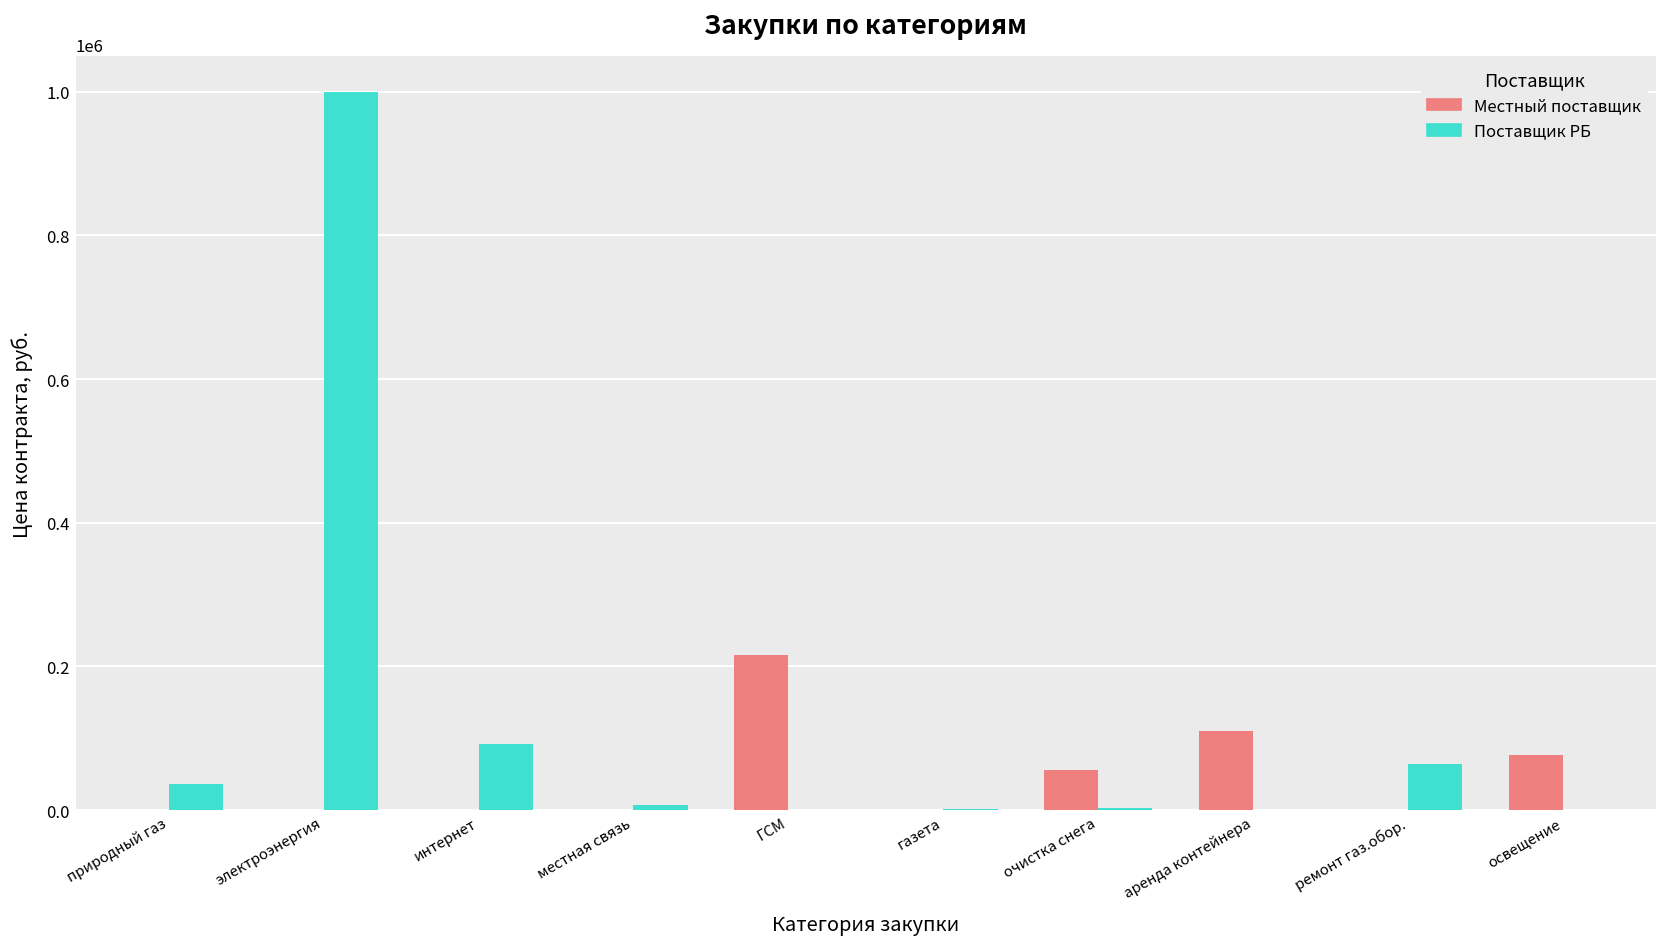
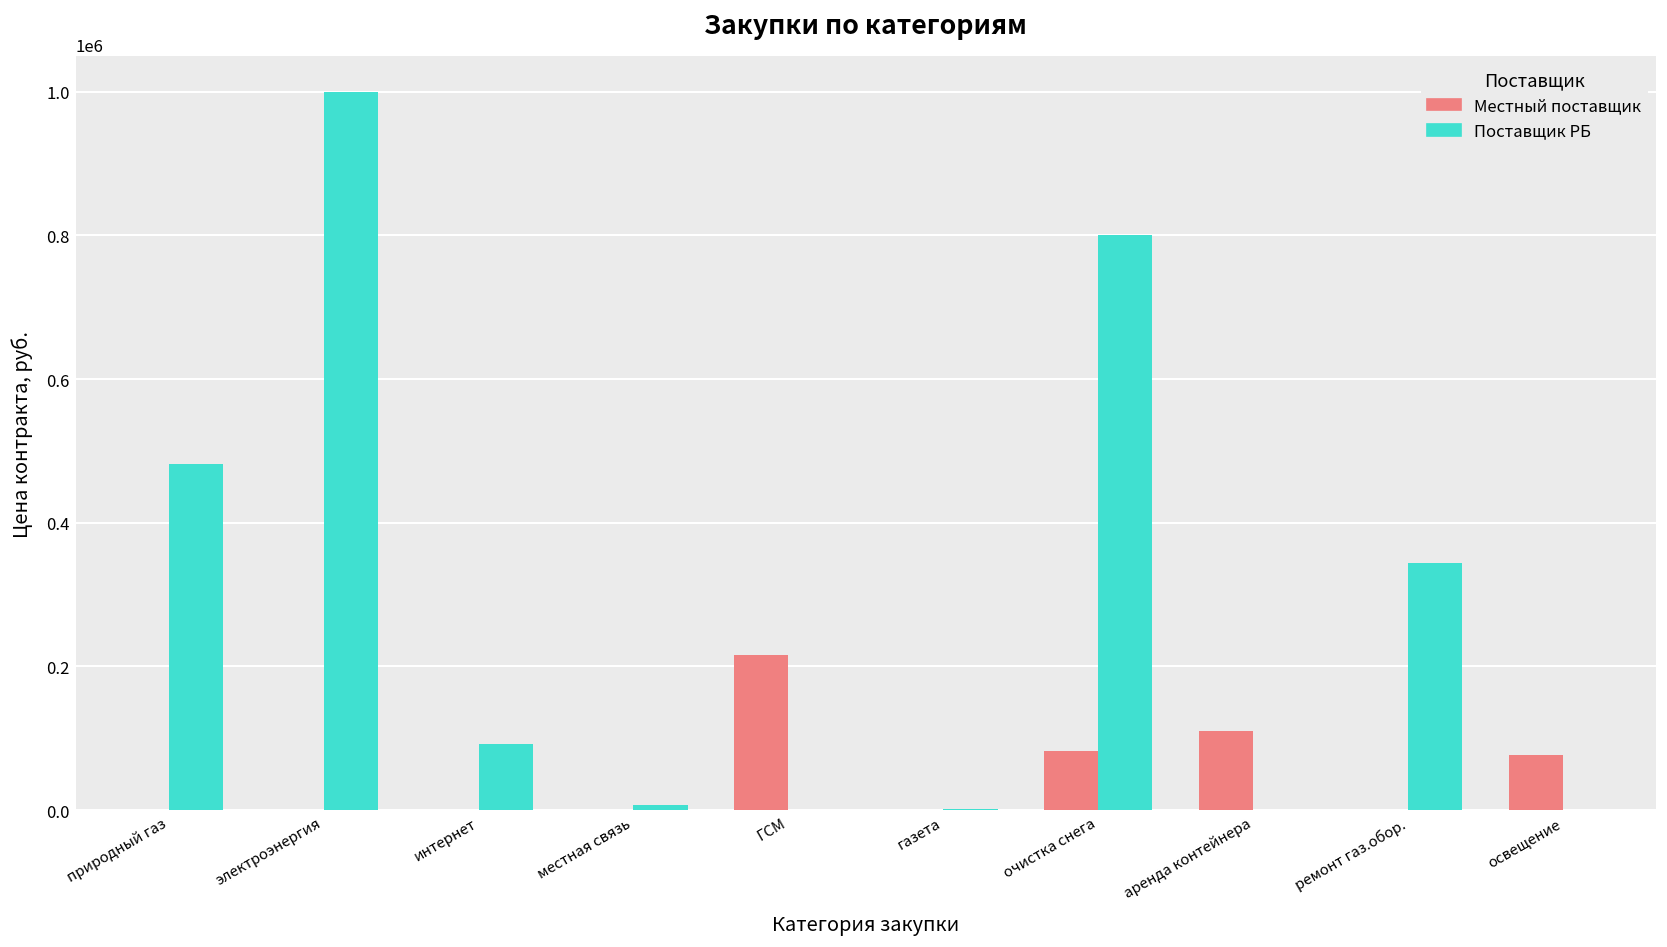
Поставщик РБ, природный газ: 40000 -> 480000
Местный поставщик, очистка снега: 60000 -> 80000
Поставщик РБ, очистка снега: 0 -> 800000
Поставщик РБ, ремонт газ.обор.: 60000 -> 340000
